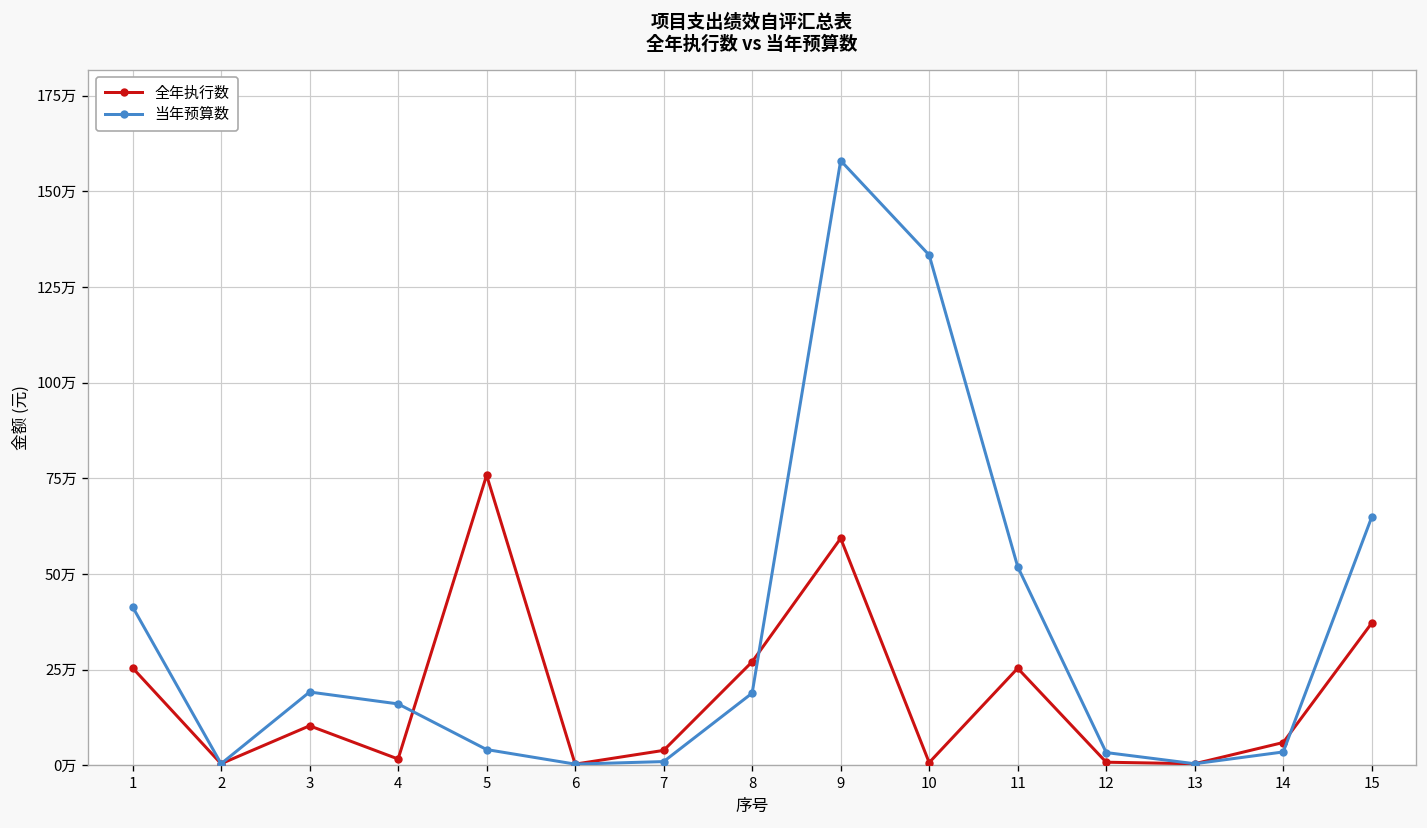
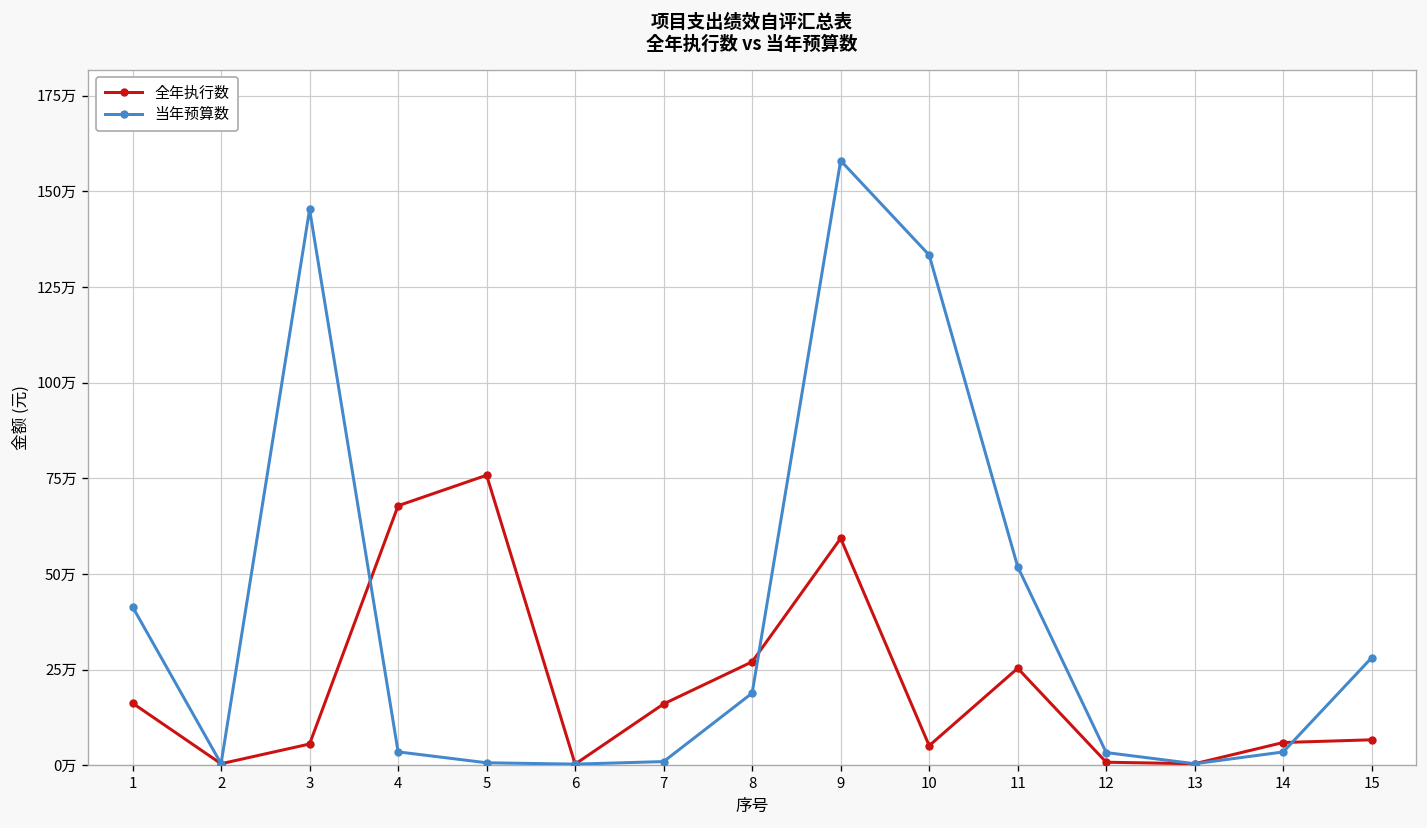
全年执行数, 1: 25万 -> 16万
全年执行数, 3: 10万 -> 6万
当年预算数, 3: 19万 -> 145万
全年执行数, 4: 2万 -> 68万
当年预算数, 4: 16万 -> 4万
当年预算数, 5: 4万 -> 1万
全年执行数, 7: 4万 -> 16万
全年执行数, 10: 1万 -> 5万
全年执行数, 15: 37万 -> 7万
当年预算数, 15: 65万 -> 28万
